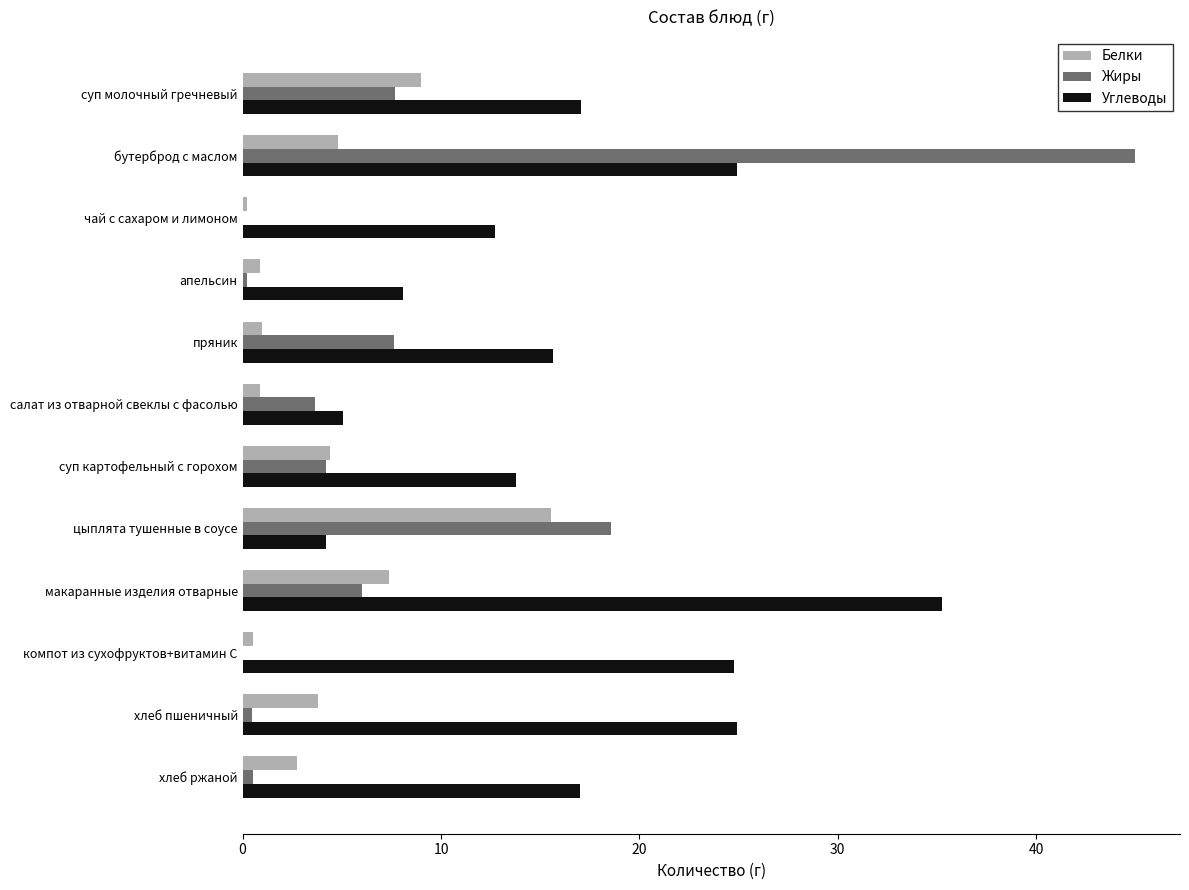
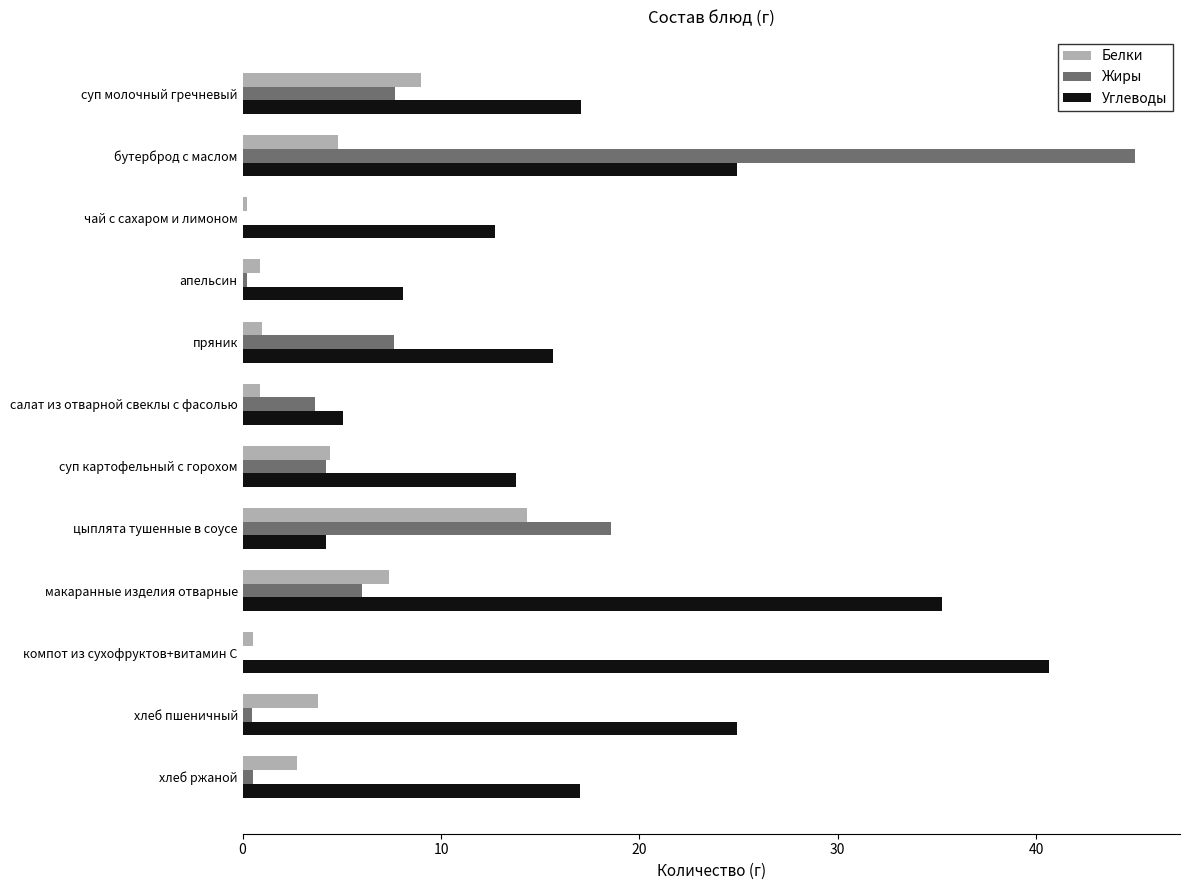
Белки, цыплята тушенные в соусе: 15.5 -> 14.3
Углеводы, компот из сухофруктов+витамин С: 24.8 -> 40.6
